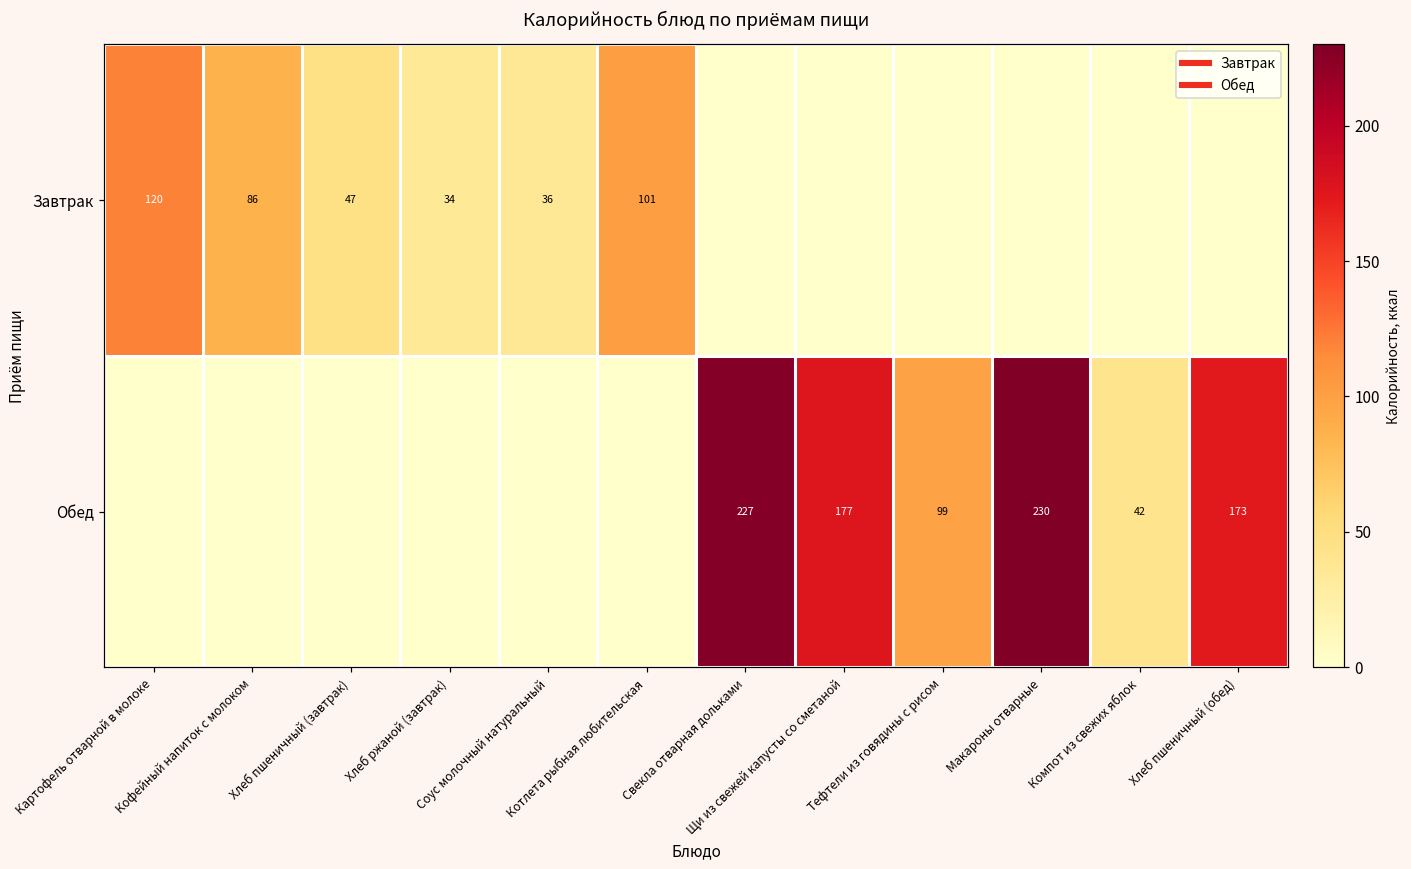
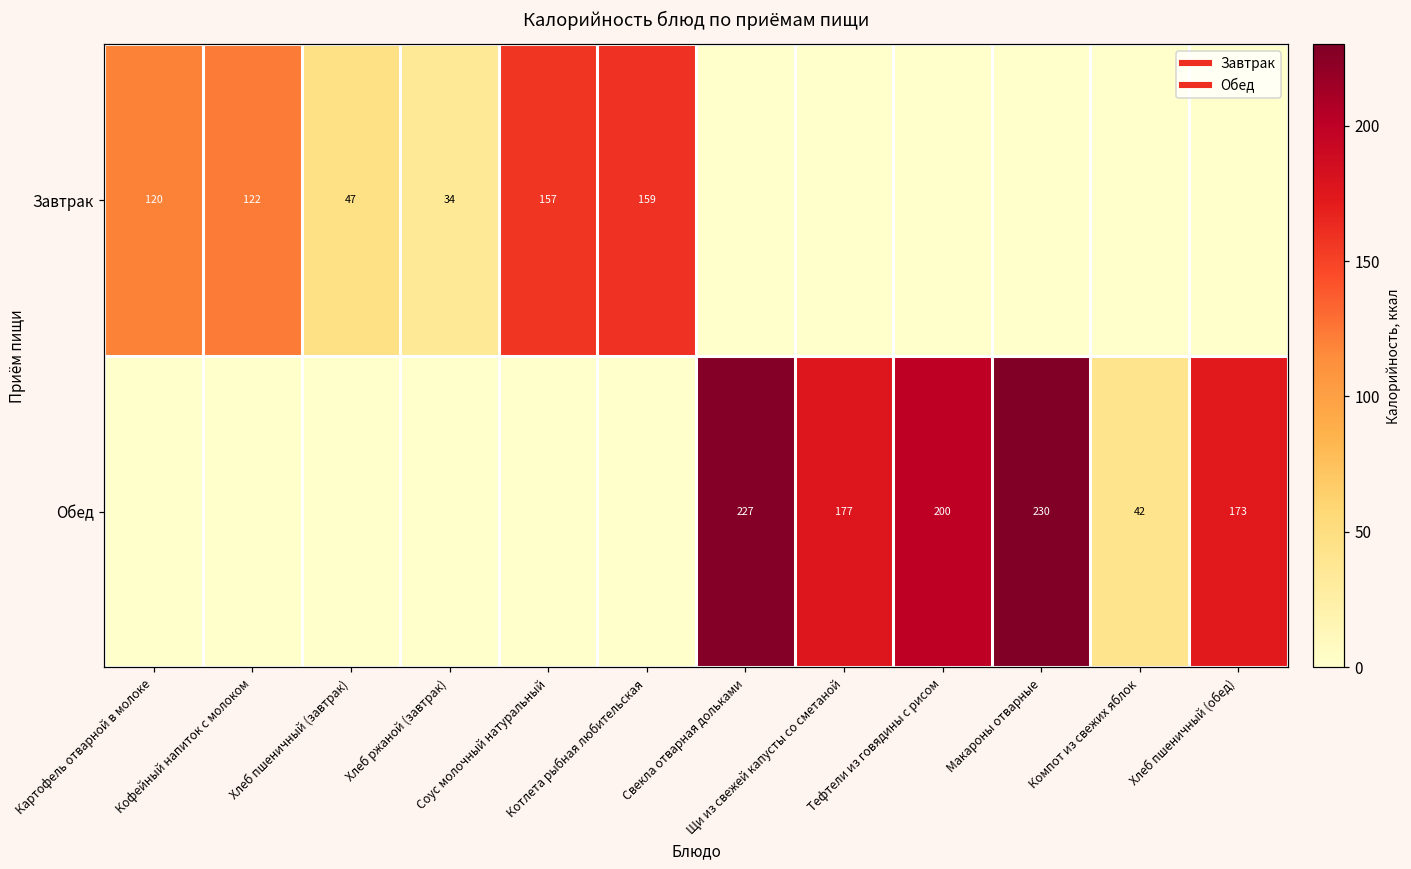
Завтрак, Кофейный напиток с молоком: 86 -> 122
Завтрак, Соус молочный натуральный: 36 -> 157
Завтрак, Котлета рыбная любительская: 101 -> 159
Обед, Тефтели из говядины с рисом: 99 -> 200
